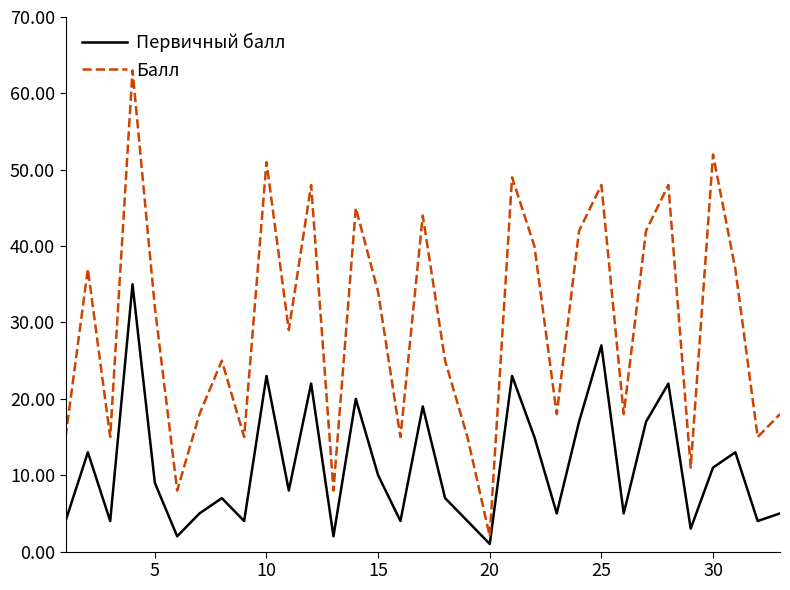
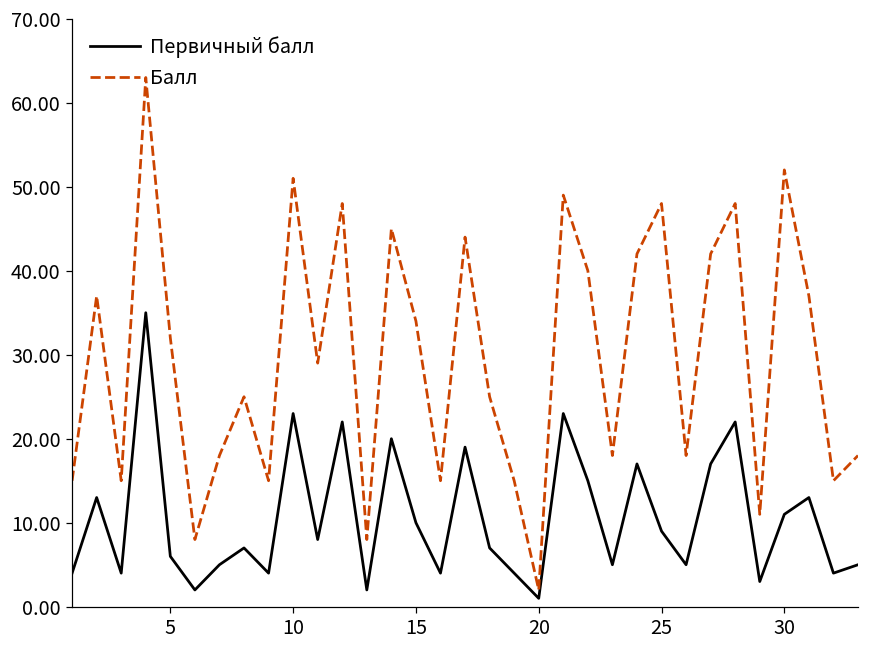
Первичный балл, 5: 9 -> 6
Первичный балл, 25: 27 -> 9
